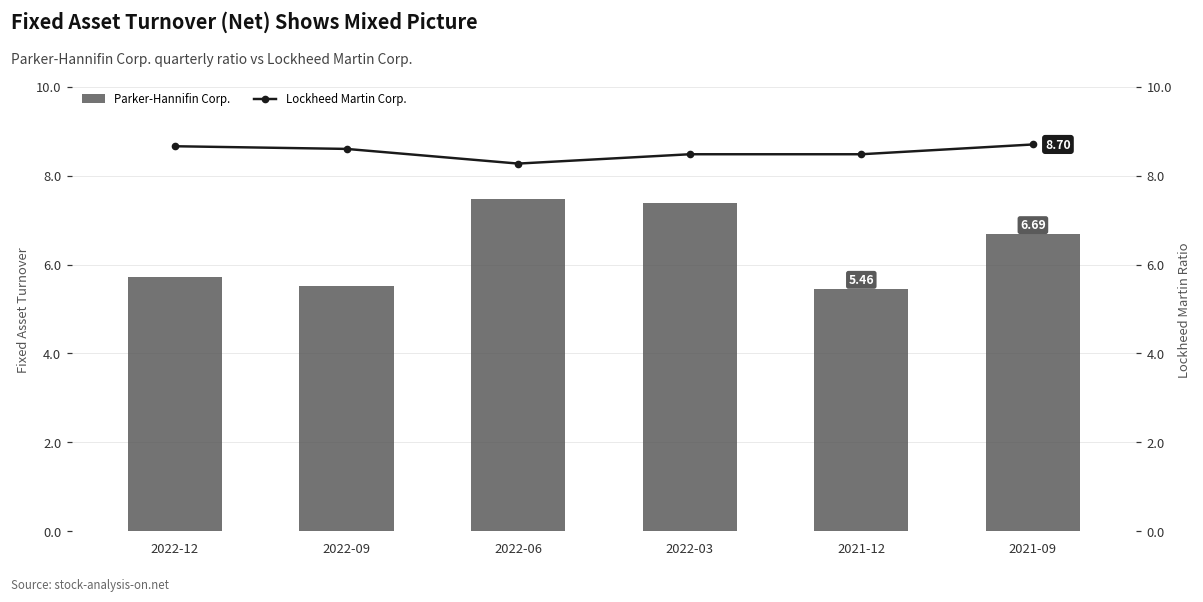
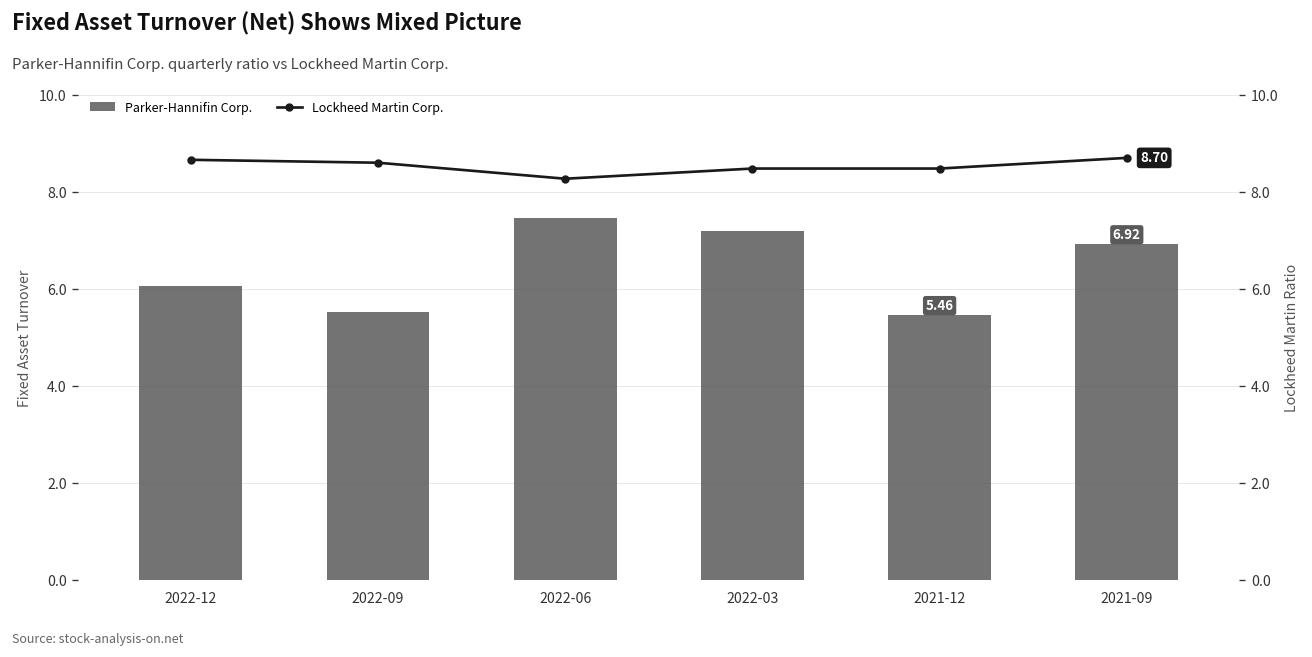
Parker-Hannifin Corp., 2022-12: 5.7 -> 6.1
Parker-Hannifin Corp., 2022-03: 7.4 -> 7.2
Parker-Hannifin Corp., 2021-09: 6.69 -> 6.92
